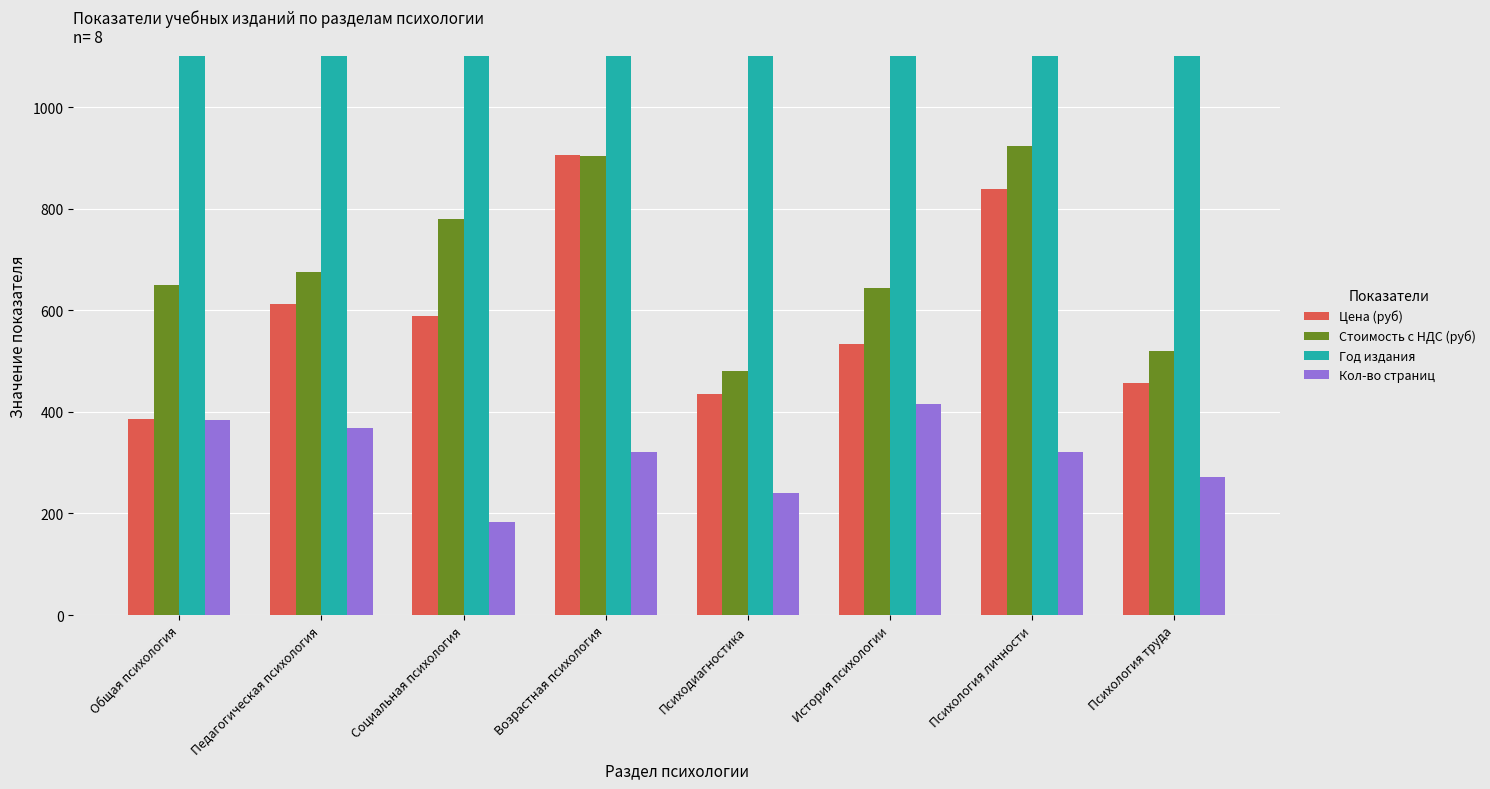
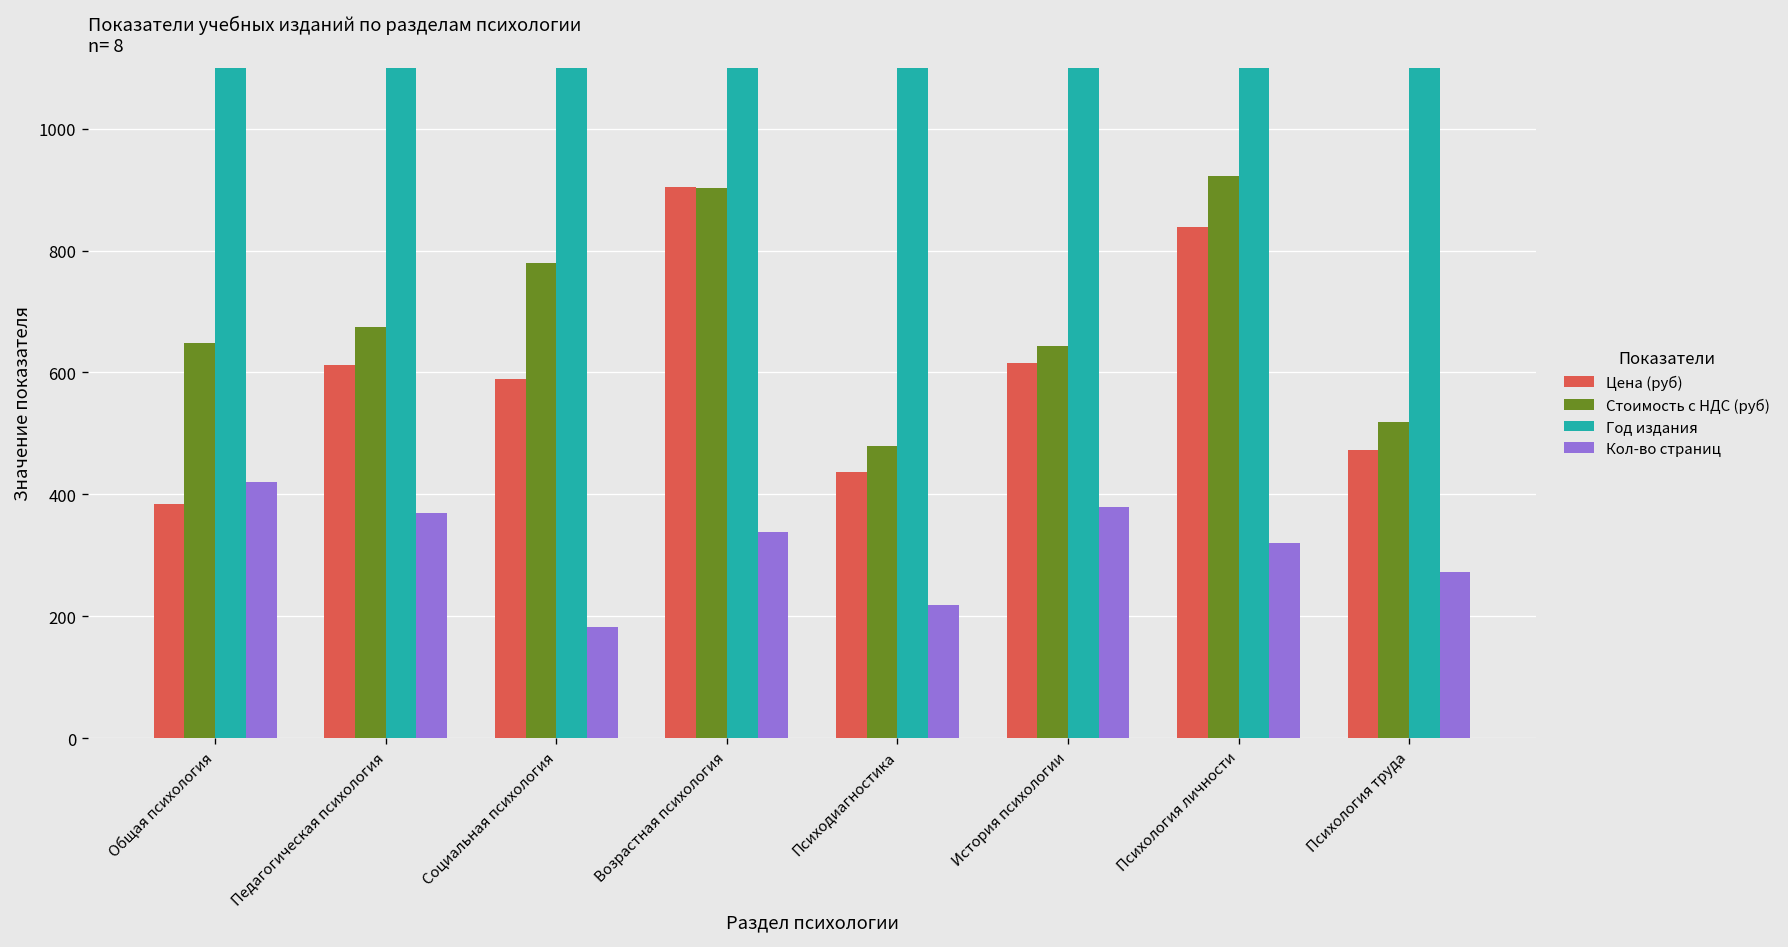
Кол-во страниц, Общая психология: 380 -> 420
Кол-во страниц, Возрастная психология: 320 -> 340
Кол-во страниц, Психодиагностика: 240 -> 220
Цена (руб), История психологии: 530 -> 620
Кол-во страниц, История психологии: 420 -> 380
Цена (руб), Психология труда: 460 -> 470
